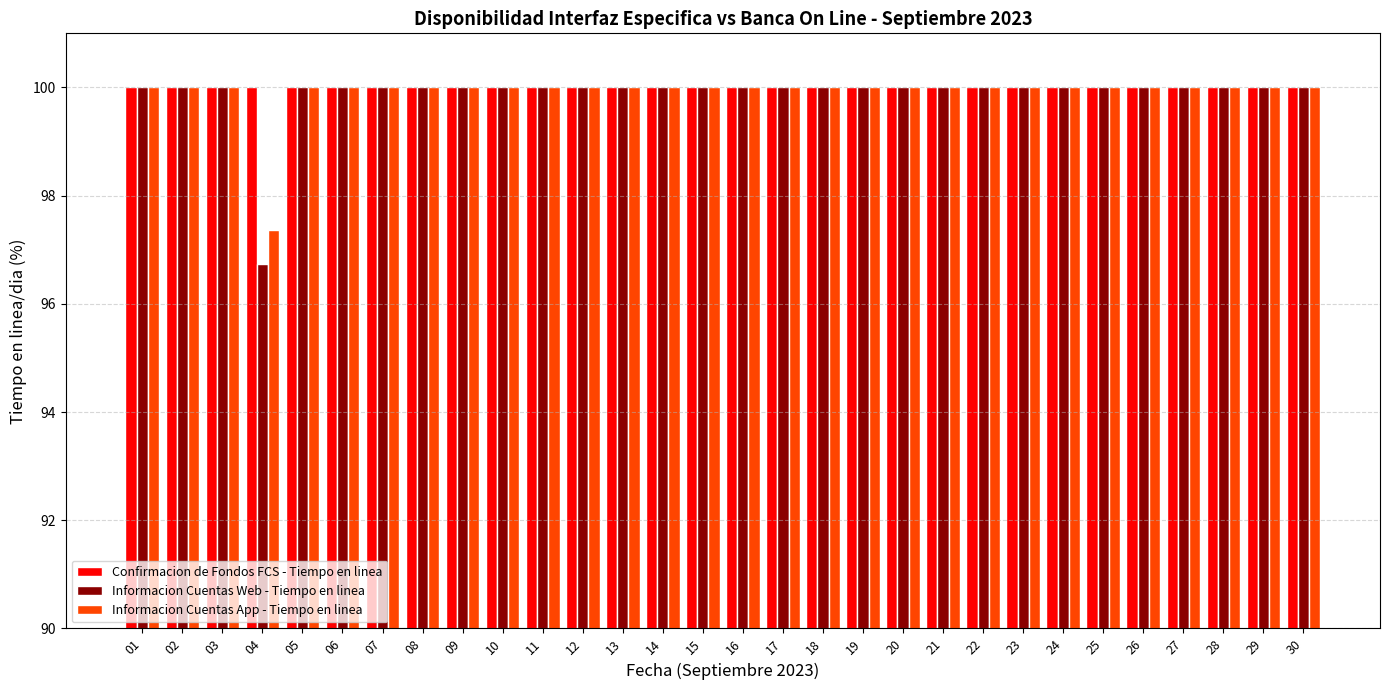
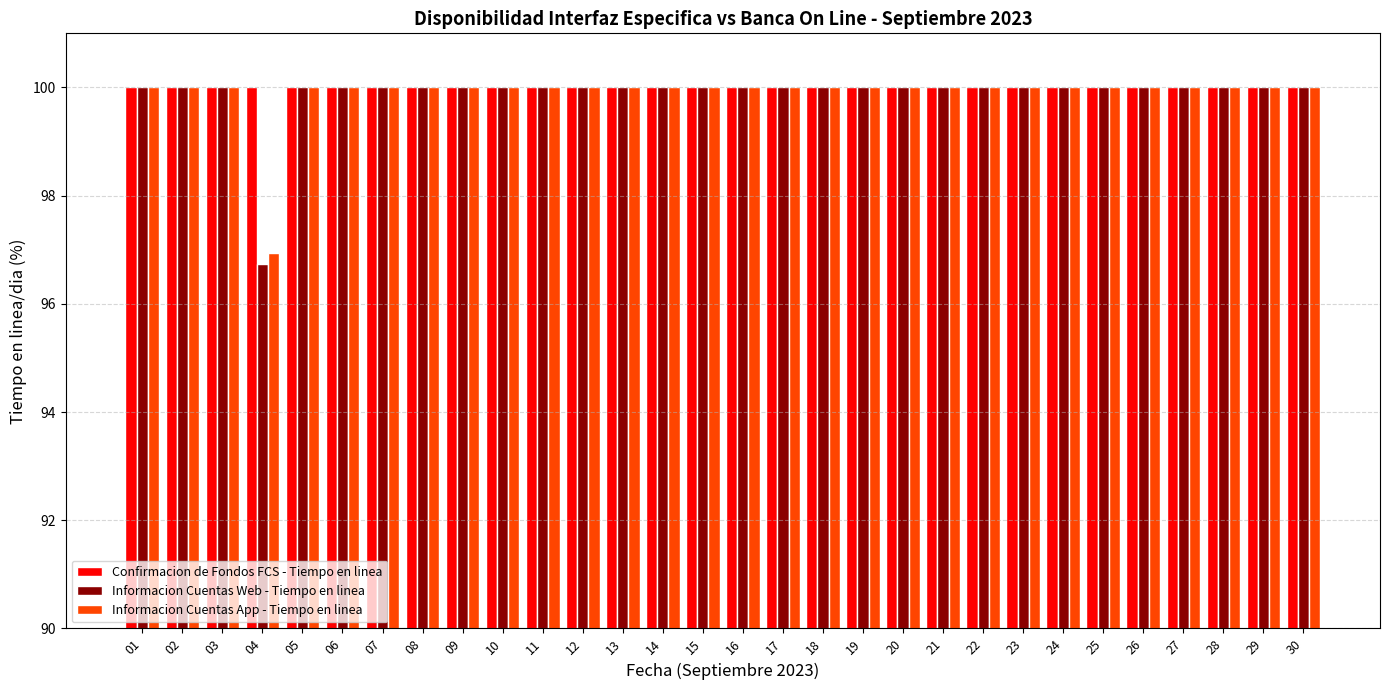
Informacion Cuentas App - Tiempo en linea, 04: 97.4 -> 96.9
